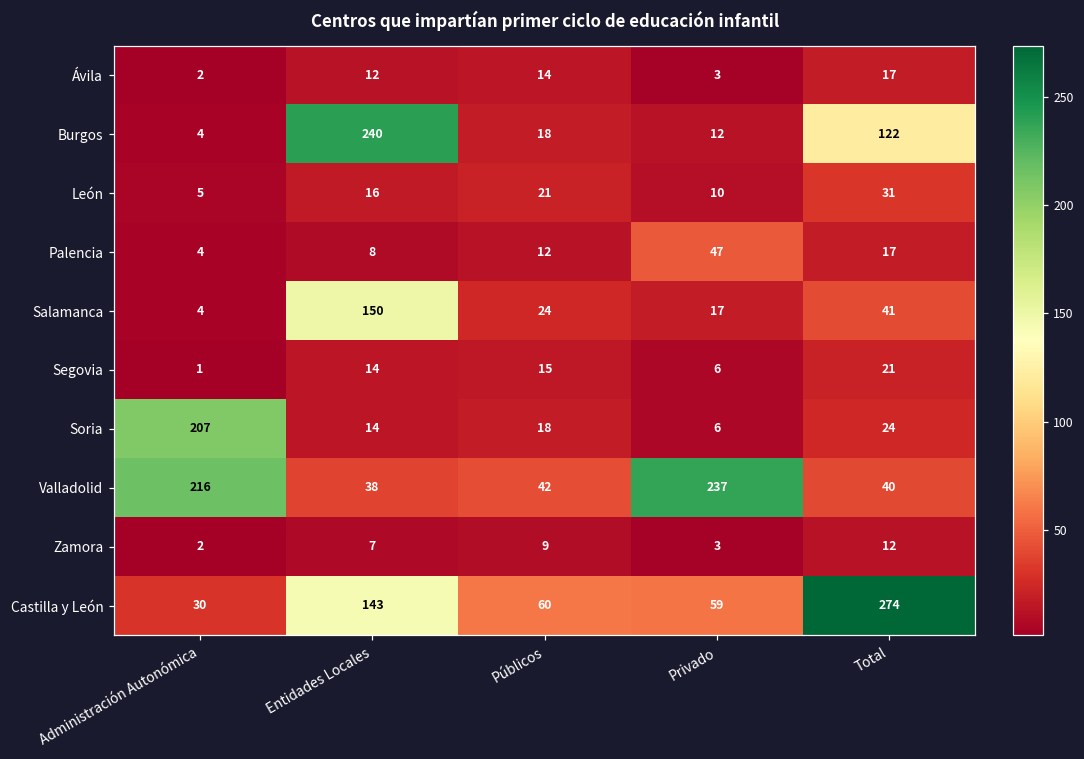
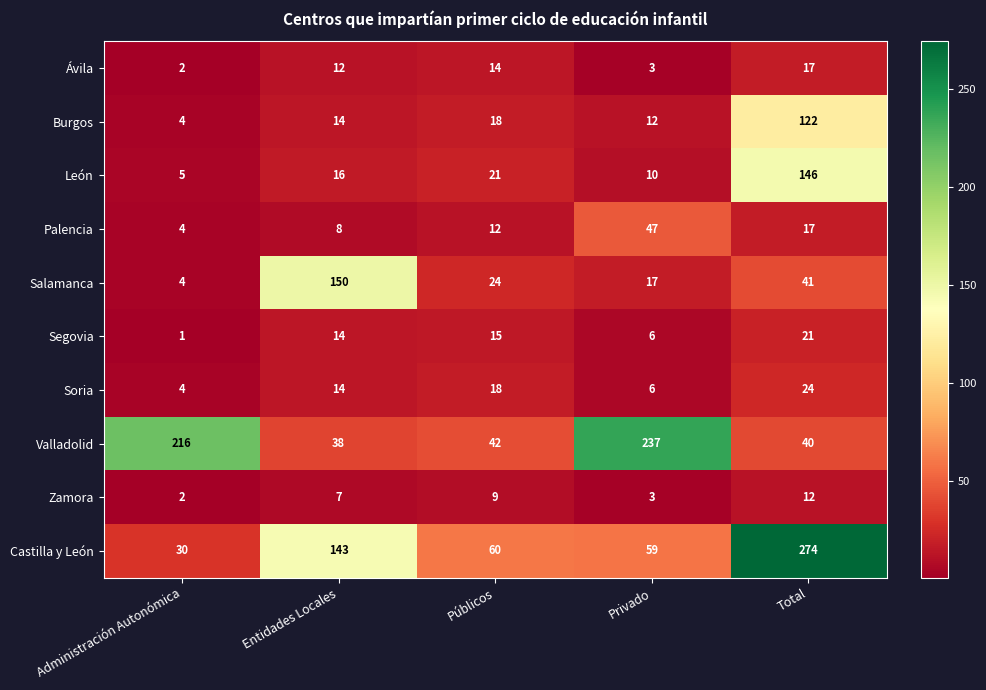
Burgos, Entidades Locales: 240 -> 14
León, Total: 31 -> 146
Soria, Administración Autonómica: 207 -> 4
